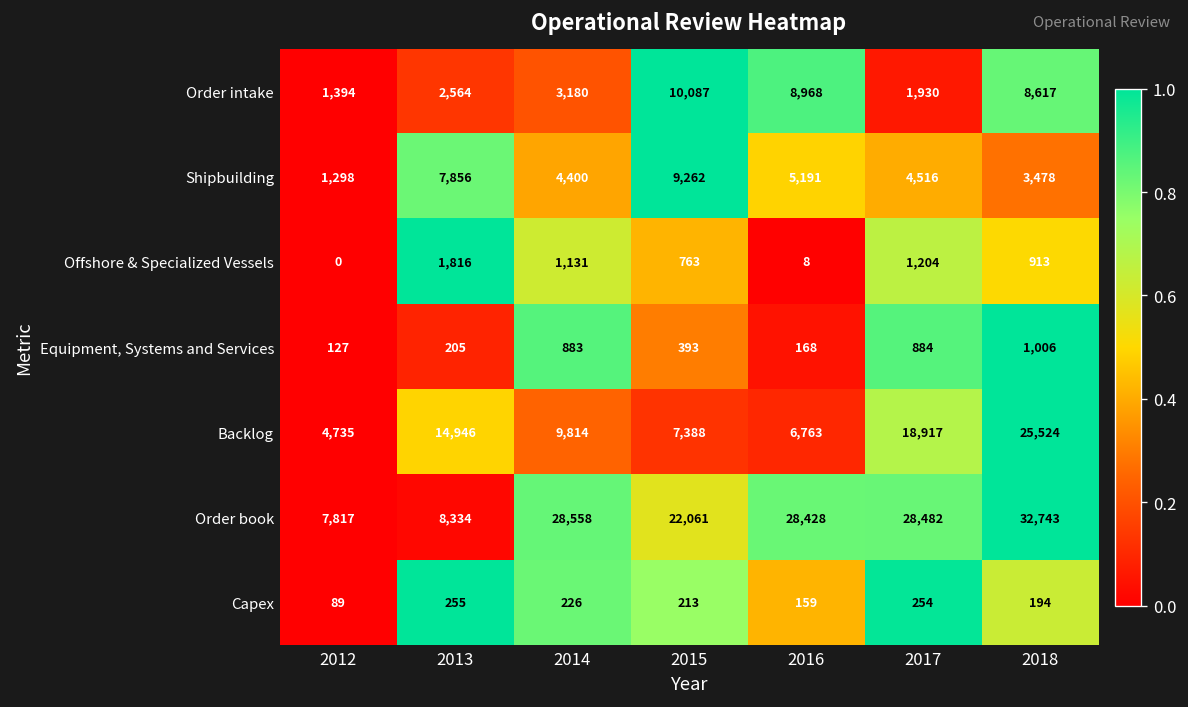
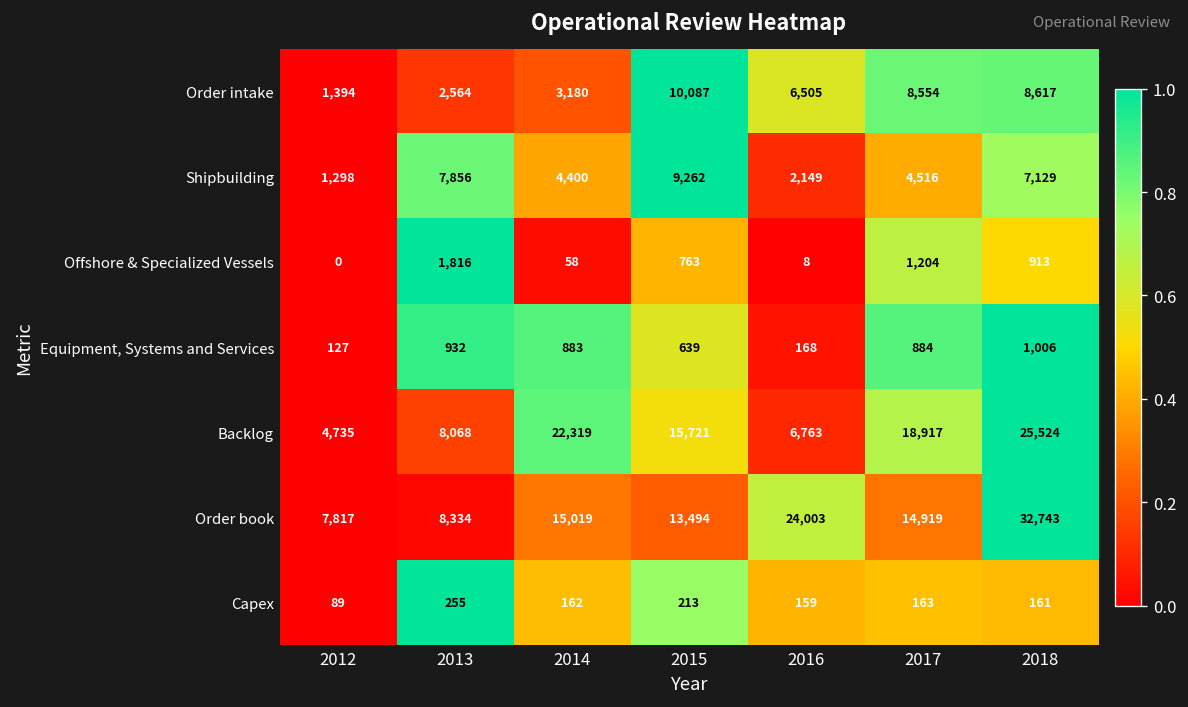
Order intake, 2016: 8,968 -> 6,505
Order intake, 2017: 1,930 -> 8,554
Shipbuilding, 2016: 5,191 -> 2,149
Shipbuilding, 2018: 3,478 -> 7,129
Offshore & Specialized Vessels, 2014: 1,131 -> 58
Equipment, Systems and Services, 2013: 205 -> 932
Equipment, Systems and Services, 2015: 393 -> 639
Backlog, 2013: 14,946 -> 8,068
Backlog, 2014: 9,814 -> 22,319
Backlog, 2015: 7,388 -> 15,721
Order book, 2014: 28,558 -> 15,019
Order book, 2015: 22,061 -> 13,494
Order book, 2016: 28,428 -> 24,003
Order book, 2017: 28,482 -> 14,919
Capex, 2014: 226 -> 162
Capex, 2017: 254 -> 163
Capex, 2018: 194 -> 161
